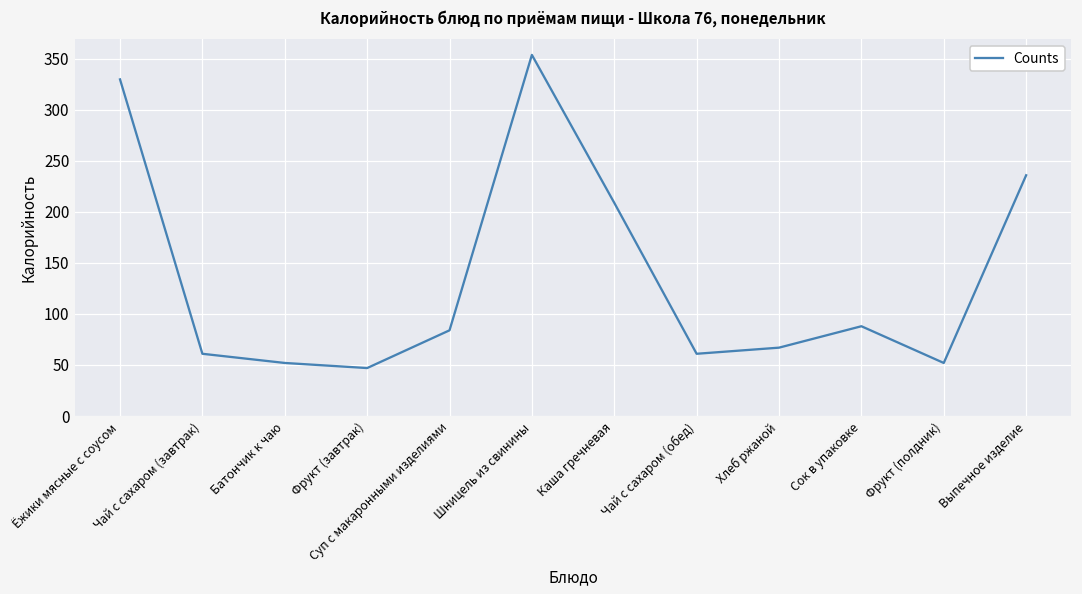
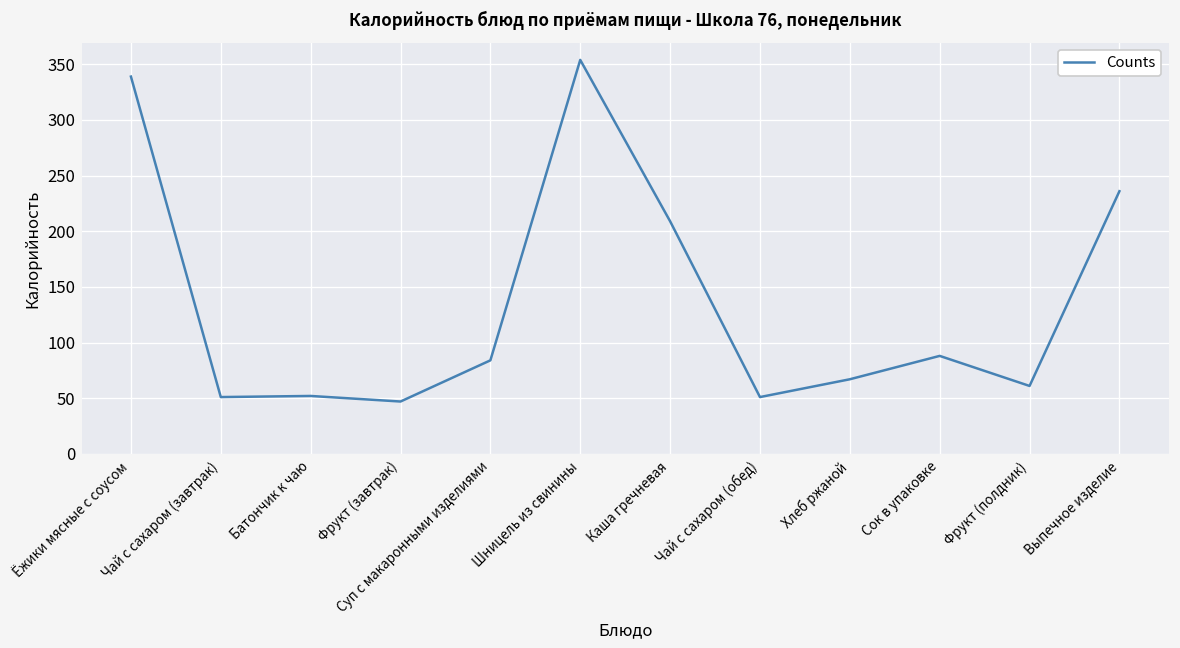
Ёжики мясные с соусом: 330 -> 340
Чай с сахаром (завтрак): 60 -> 50
Чай с сахаром (обед): 60 -> 50
Фрукт (полдник): 50 -> 60
